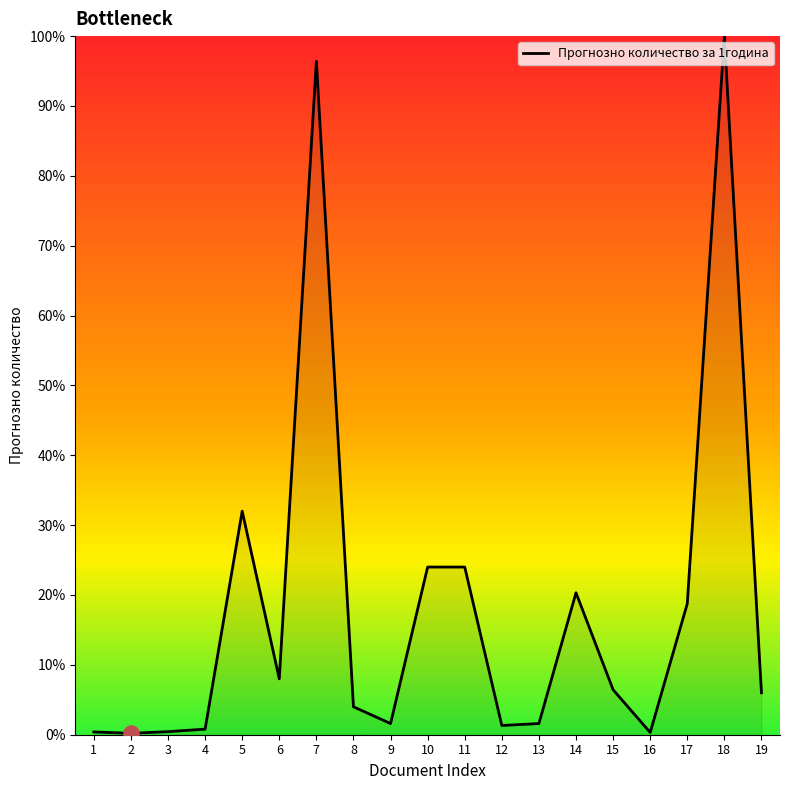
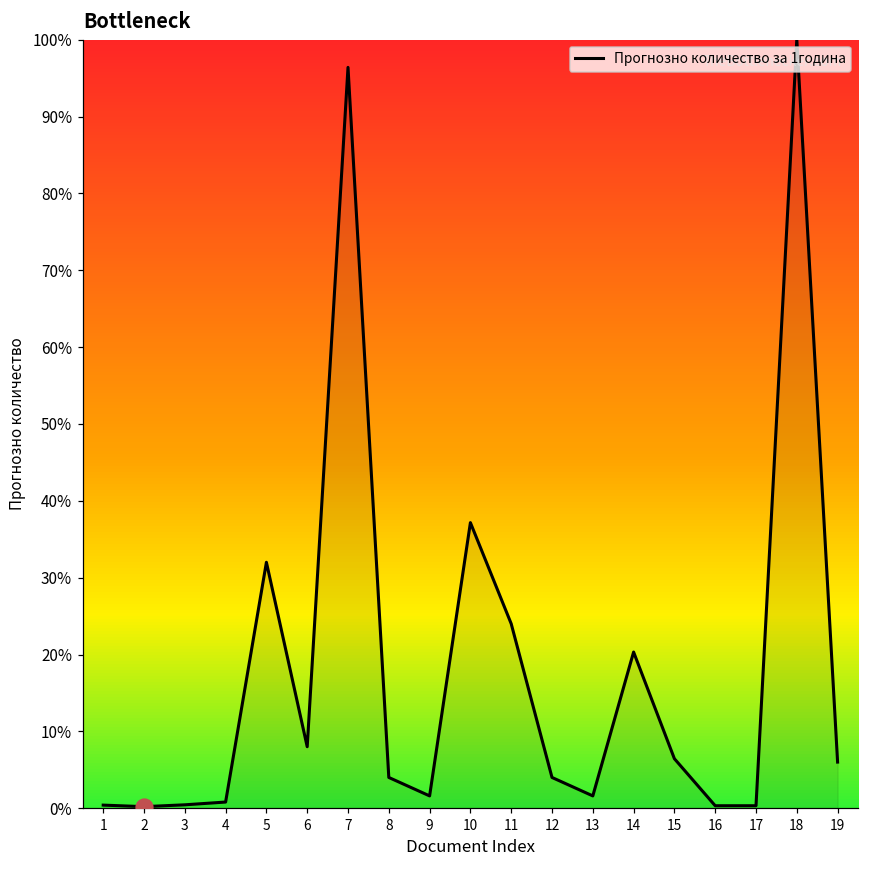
Прогнозно количество за 1година, 10: 24% -> 37%
Прогнозно количество за 1година, 12: 1% -> 4%
Прогнозно количество за 1година, 17: 19% -> 0%
